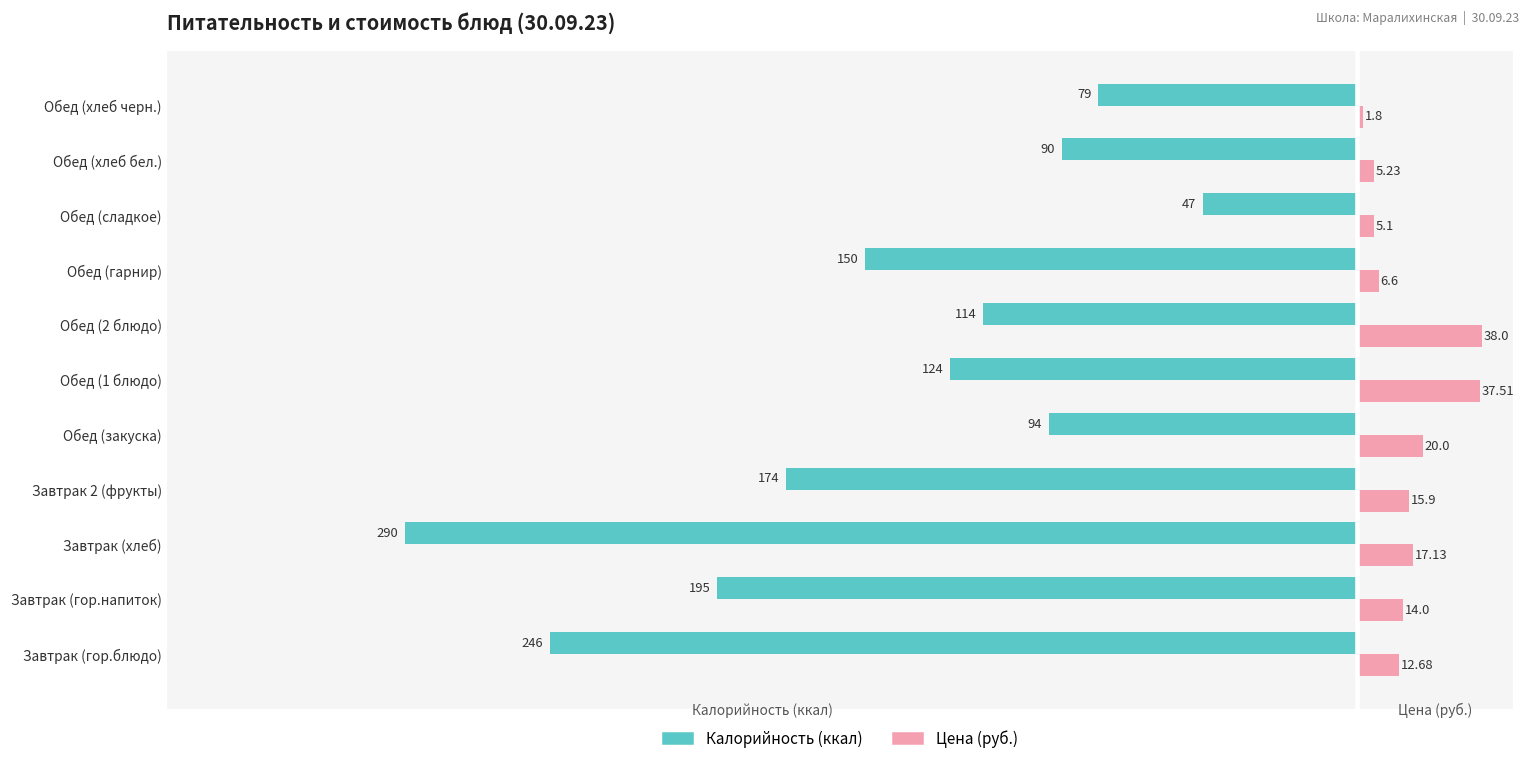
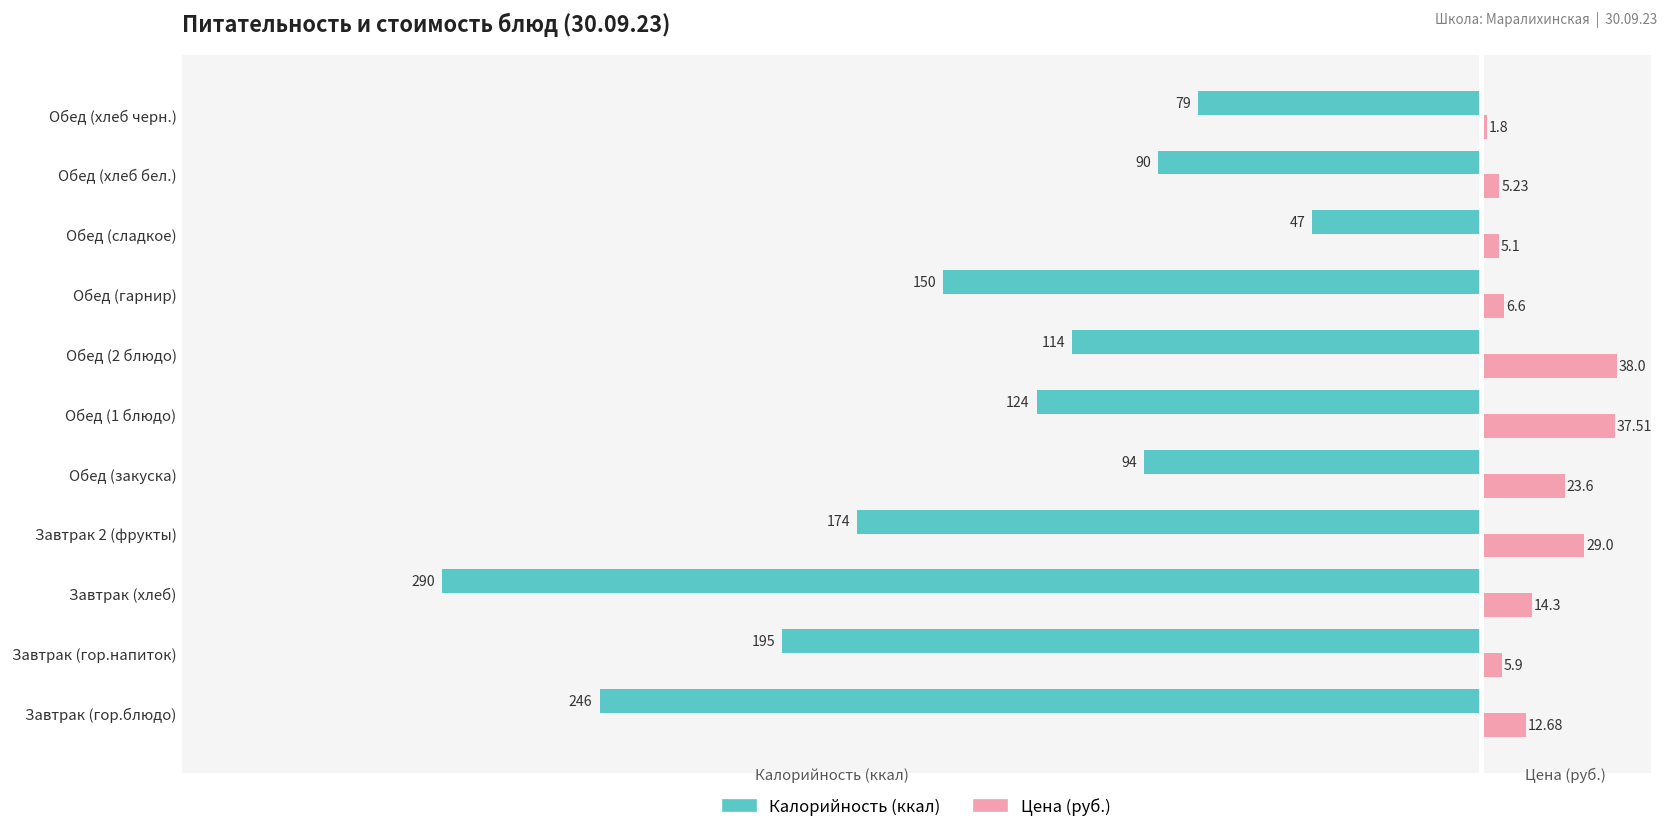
Цена (руб.), Обед (закуска): 20.0 -> 23.6
Цена (руб.), Завтрак 2 (фрукты): 15.9 -> 29.0
Цена (руб.), Завтрак (хлеб): 17.13 -> 14.3
Цена (руб.), Завтрак (гор.напиток): 14.0 -> 5.9
